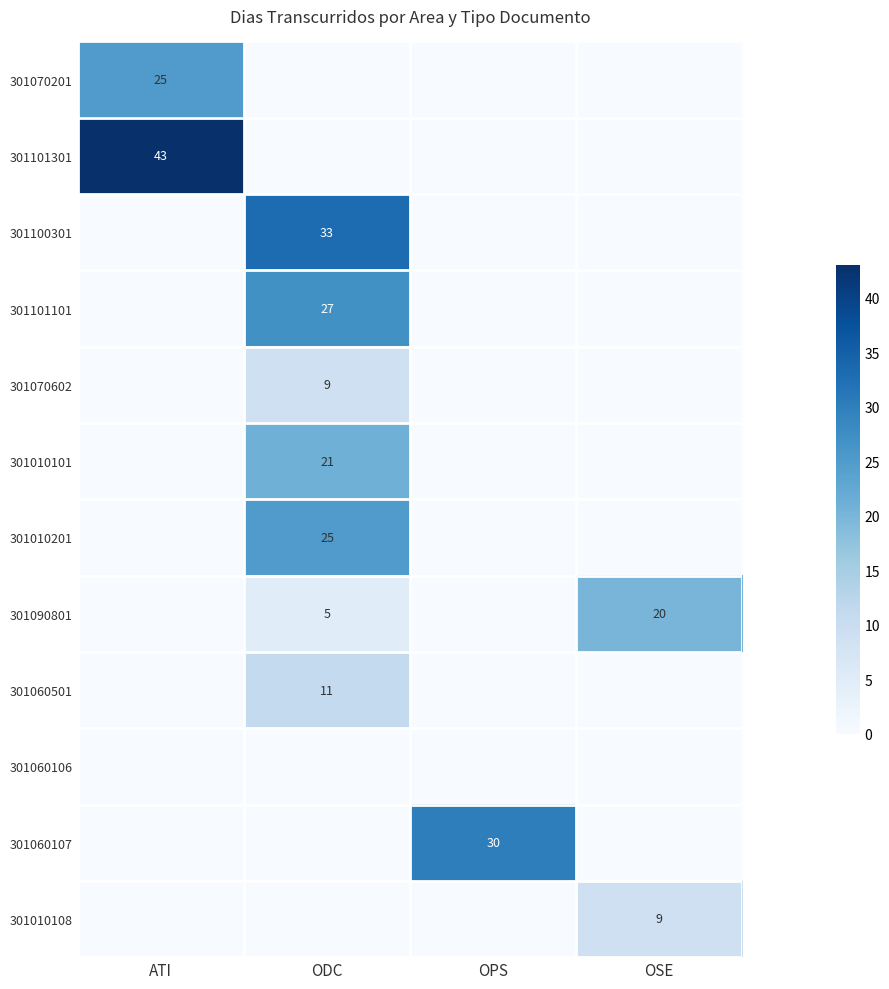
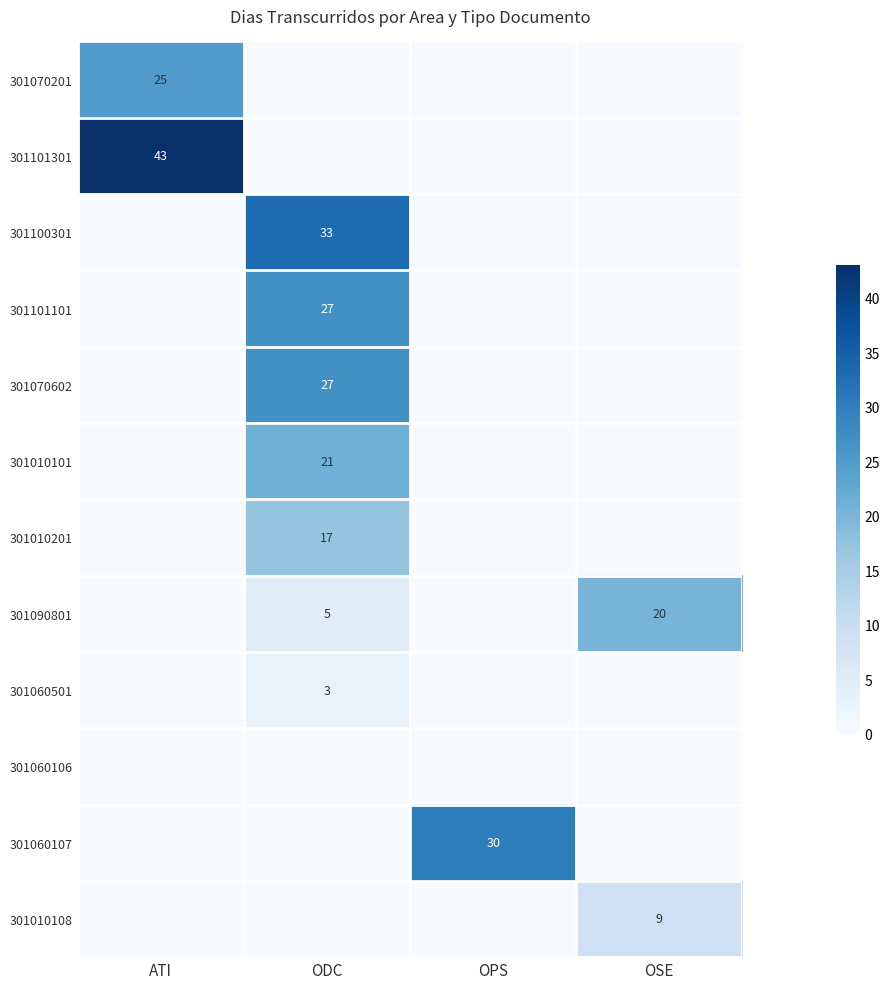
301070602, ODC: 9 -> 27
301010201, ODC: 25 -> 17
301060501, ODC: 11 -> 3
